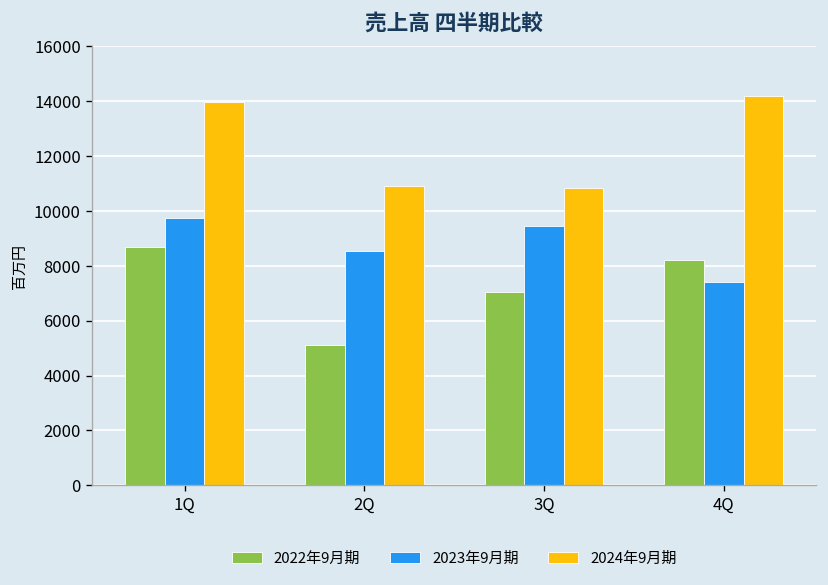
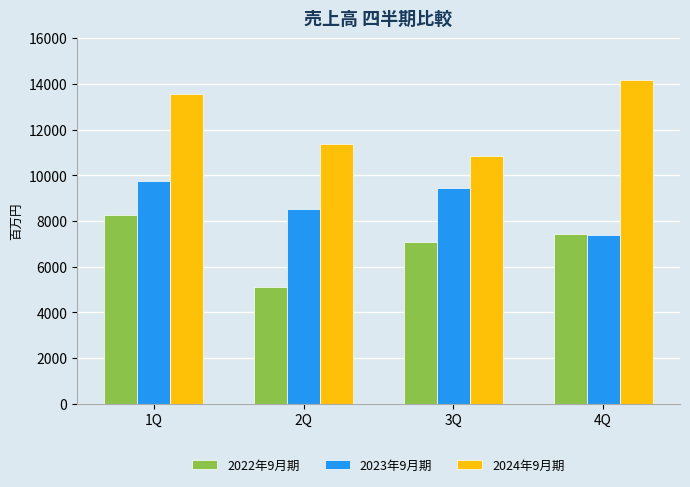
2022年9月期, 1Q: 8700 -> 8300
2024年9月期, 1Q: 14000 -> 13600
2024年9月期, 2Q: 10900 -> 11400
2022年9月期, 4Q: 8200 -> 7400
